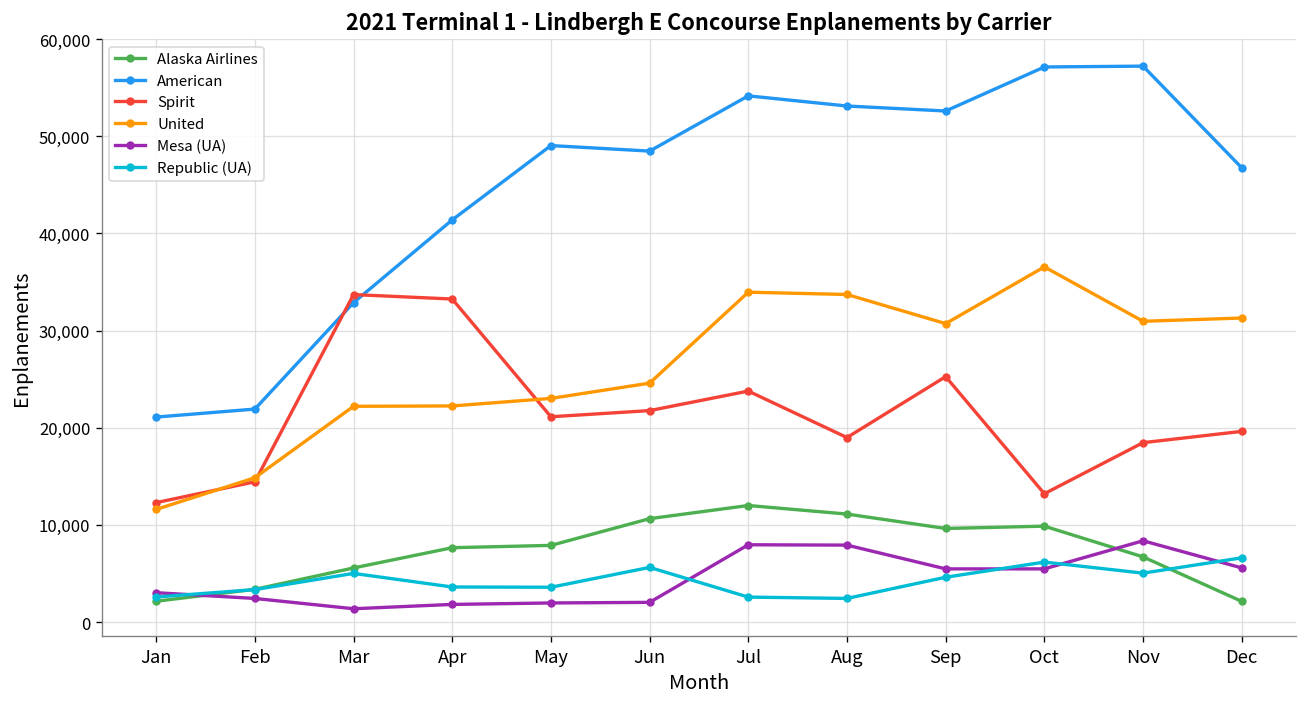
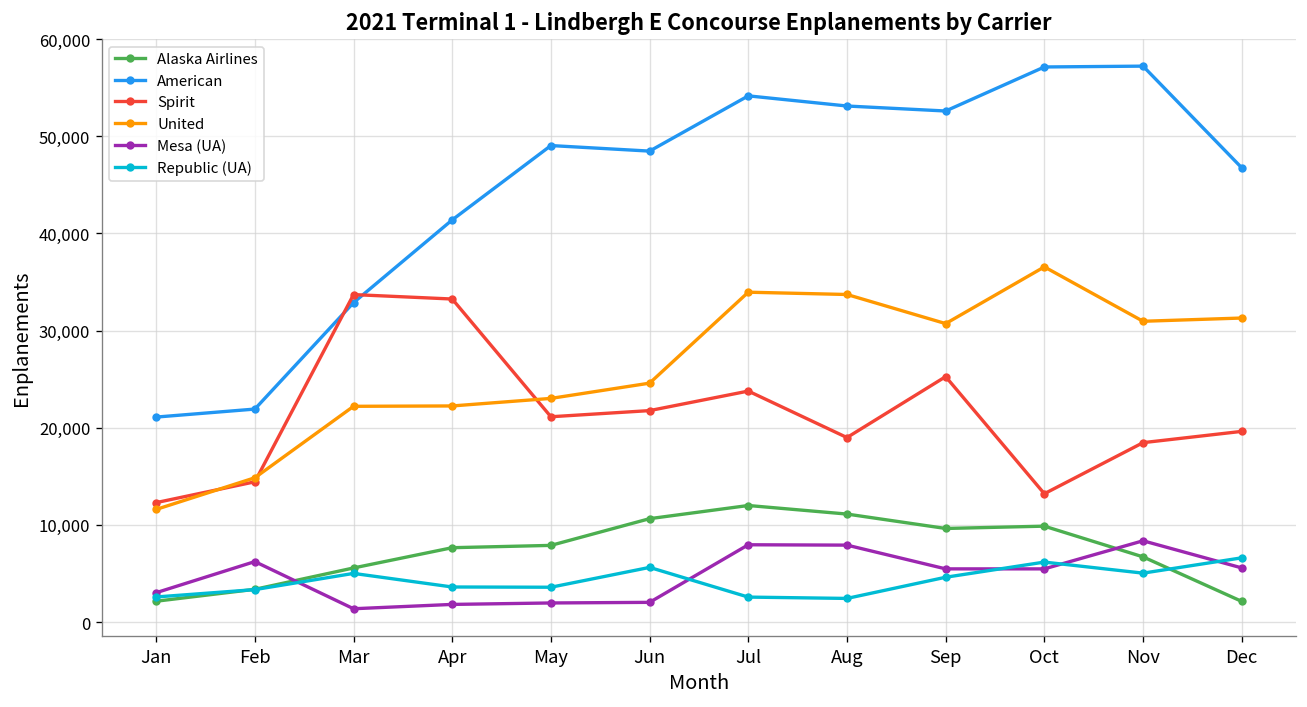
Mesa (UA), Feb: 2,000 -> 6,000
